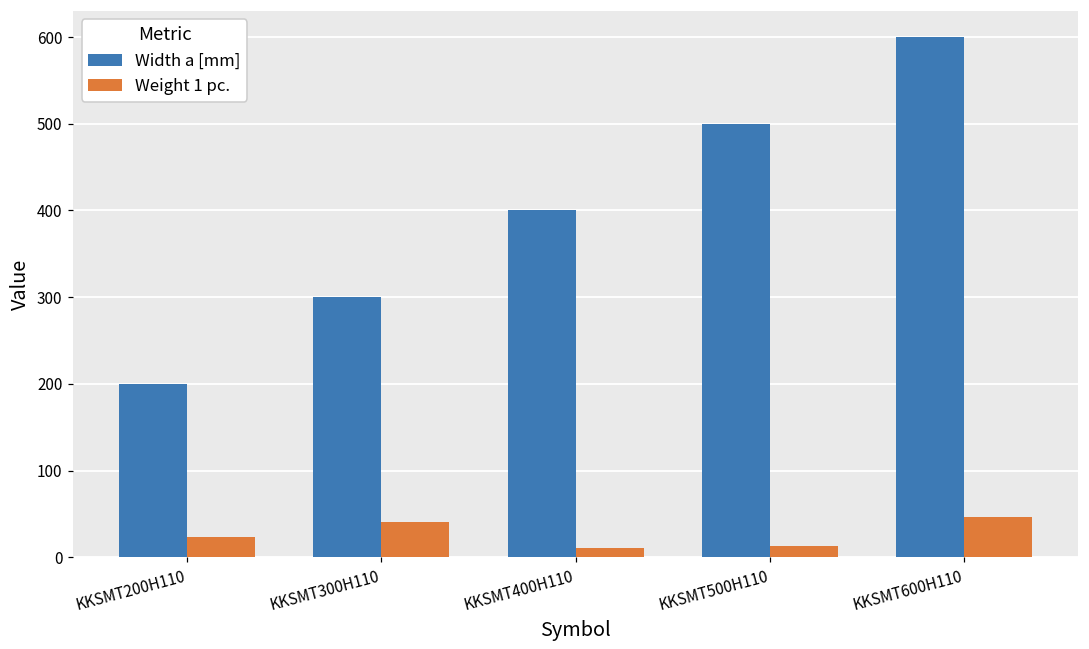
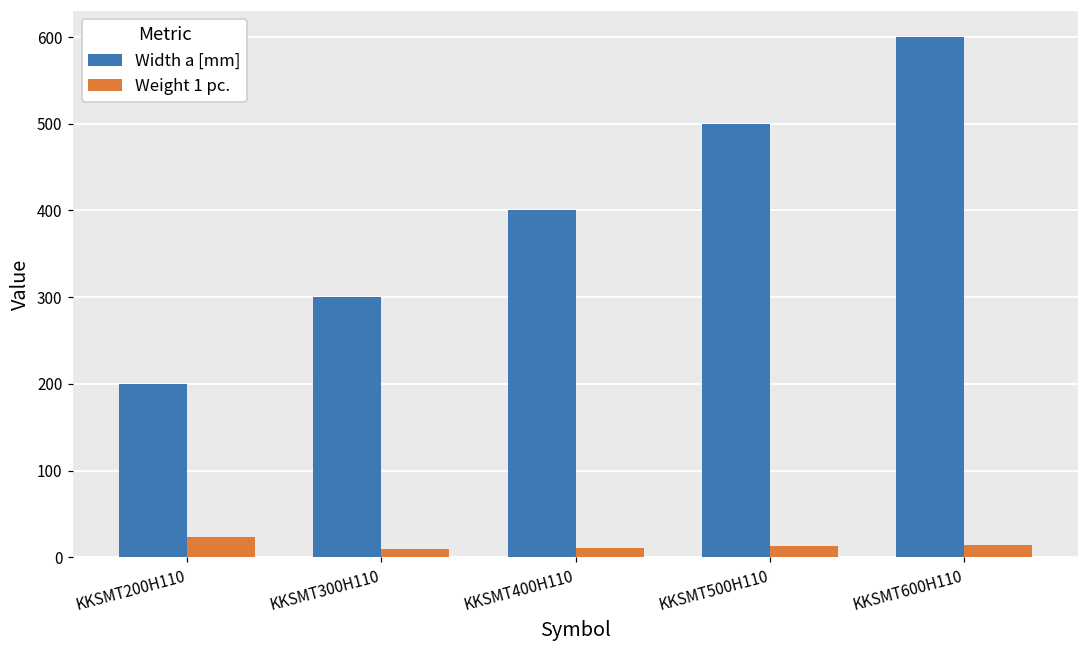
Weight 1 pc., KKSMT300H110: 40 -> 10
Weight 1 pc., KKSMT600H110: 50 -> 10
